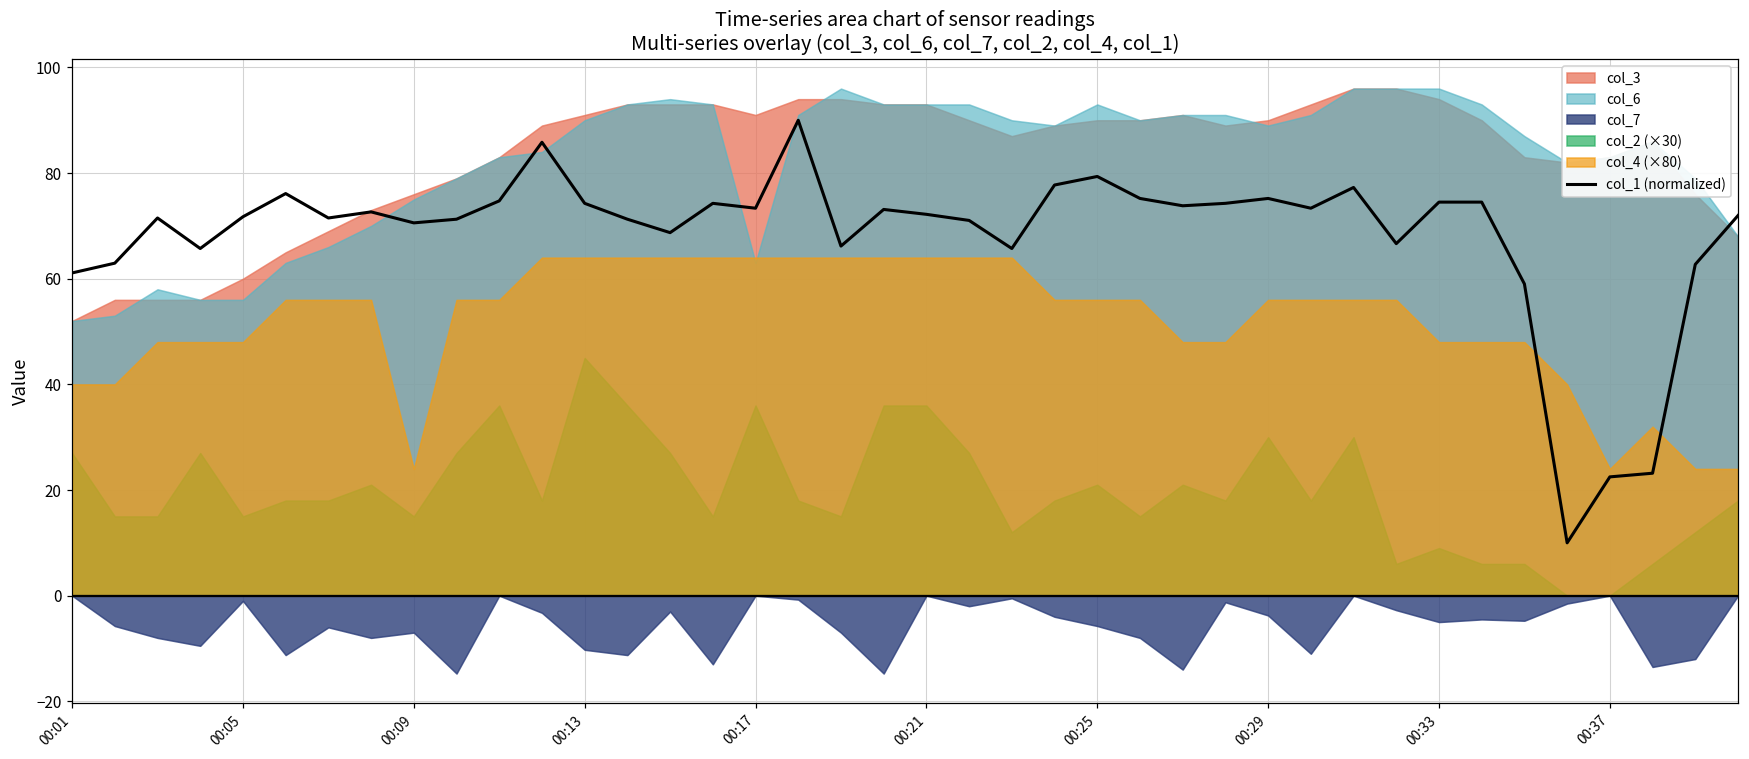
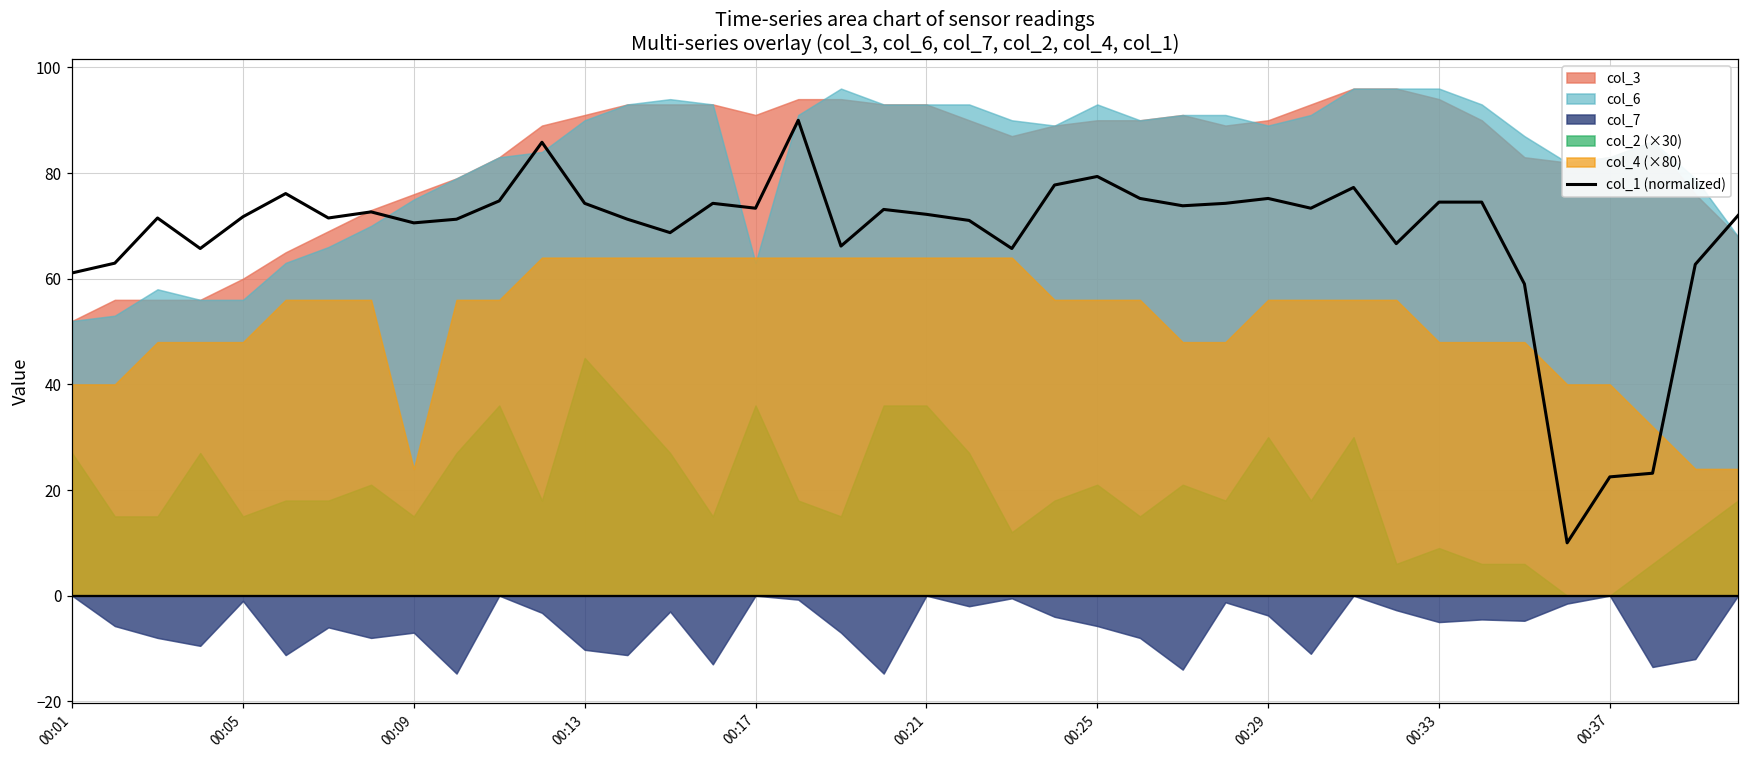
col_4 (×80), 00:37: 24 -> 40
